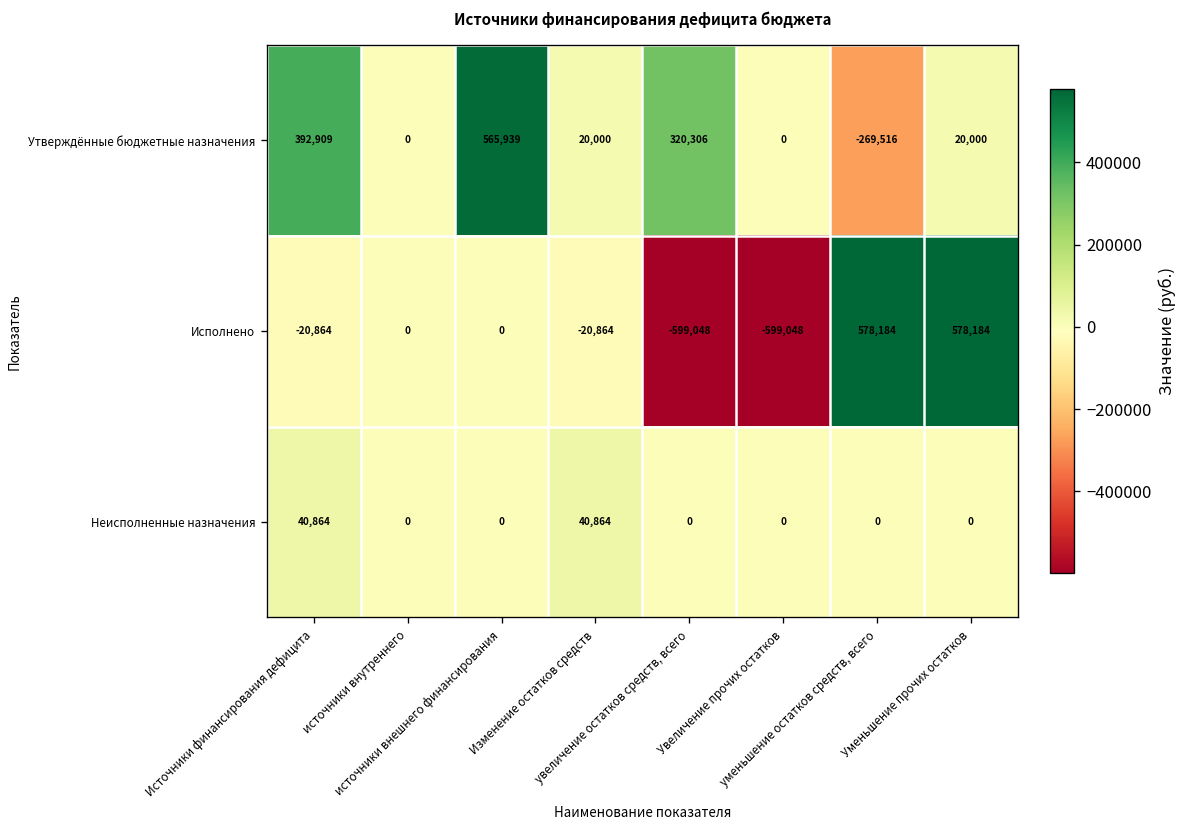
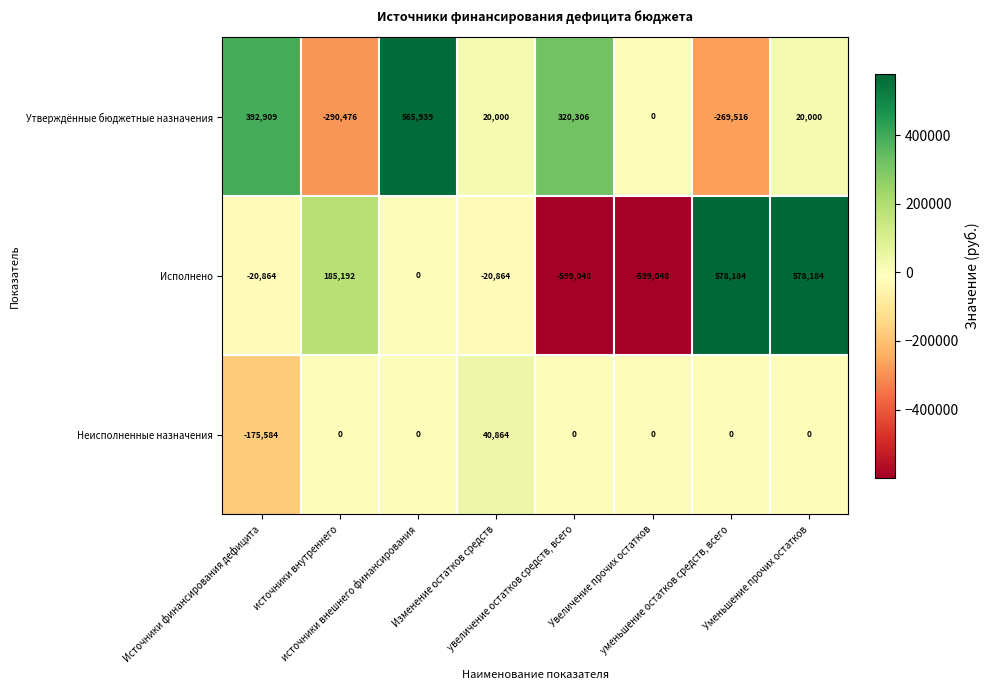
Утверждённые бюджетные назначения, источники внутреннего: 0 -> -290,476
Исполнено, источники внутреннего: 0 -> 185,192
Неисполненные назначения, Источники финансирования дефицита: 40,864 -> -175,584
